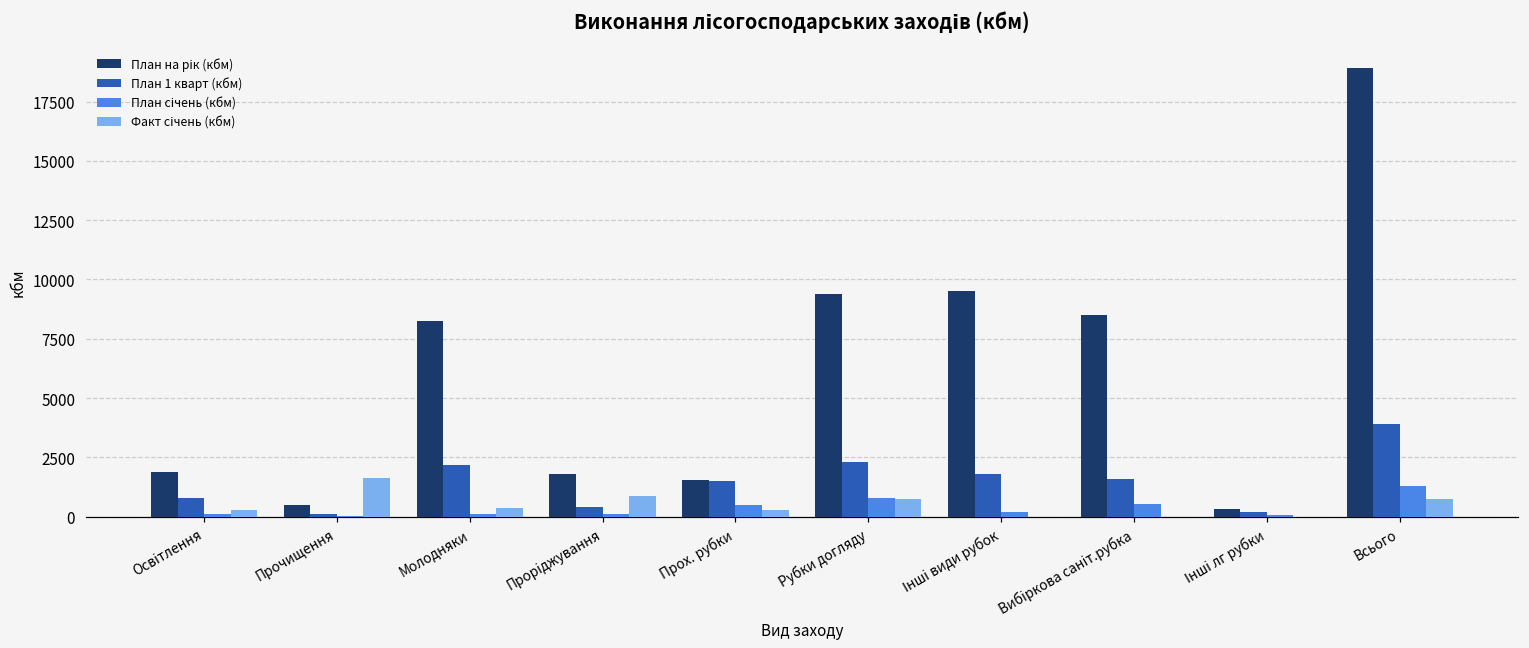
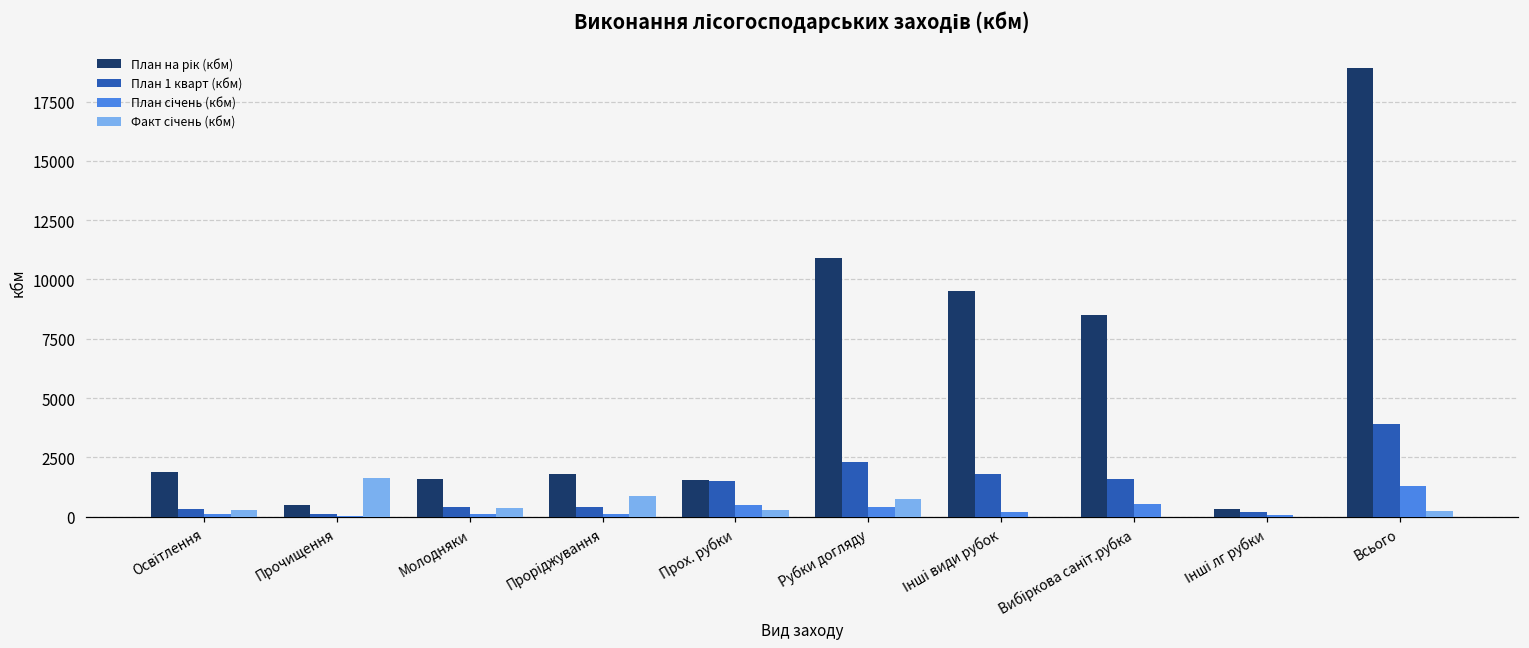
План 1 кварт (кбм), Освітлення: 800 -> 300
План на рік (кбм), Молодняки: 8200 -> 1600
План 1 кварт (кбм), Молодняки: 2200 -> 400
План на рік (кбм), Рубки догляду: 9400 -> 10900
План січень (кбм), Рубки догляду: 800 -> 400
Факт січень (кбм), Всього: 700 -> 200
